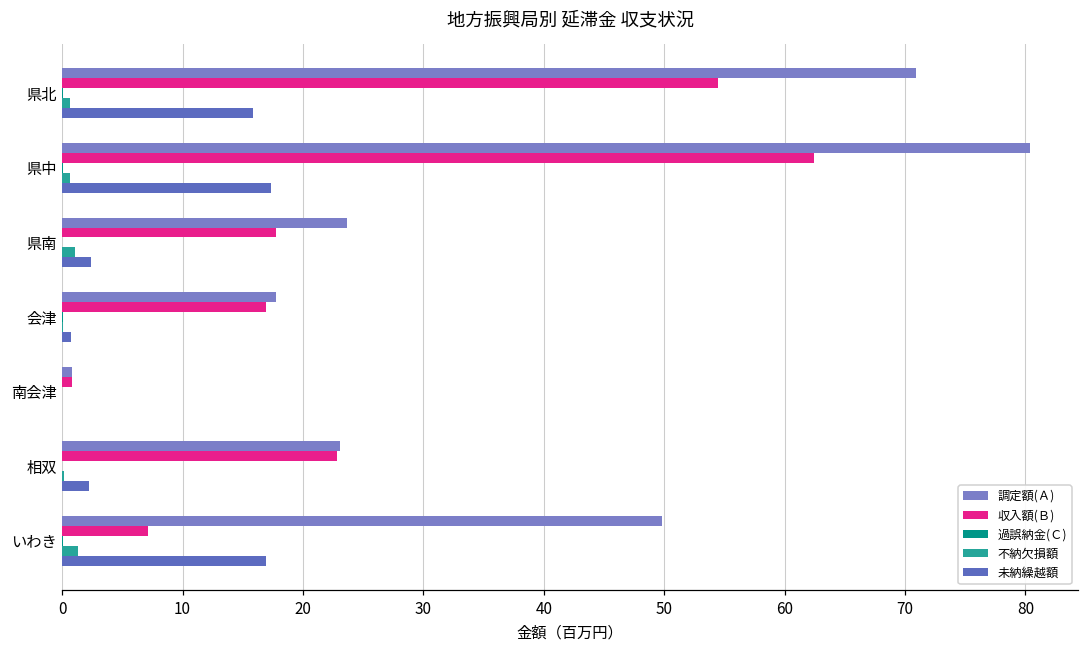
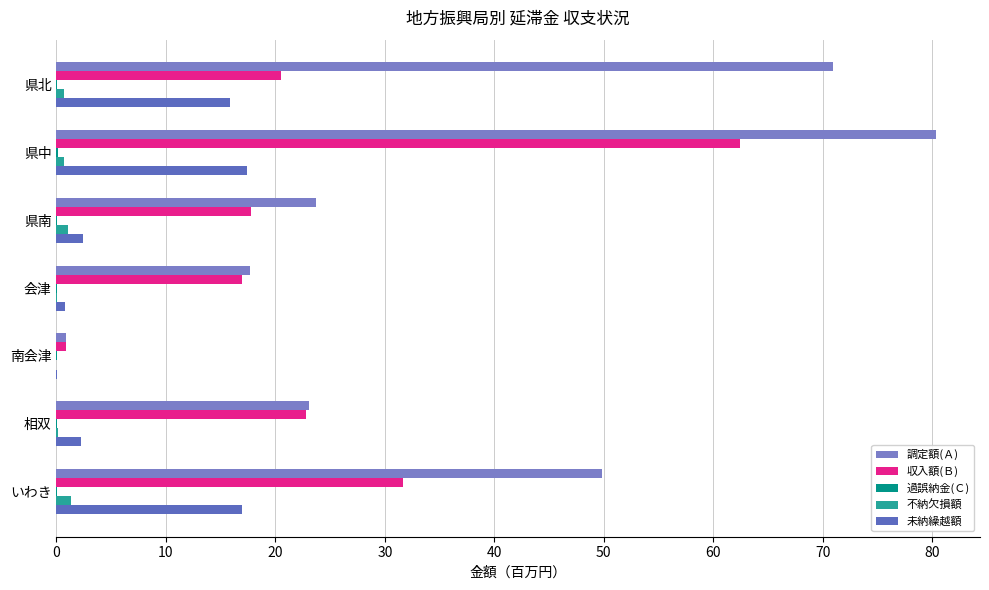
収入額(Ｂ), 県北: 54.5 -> 20.5
収入額(Ｂ), いわき: 7.1 -> 31.6
